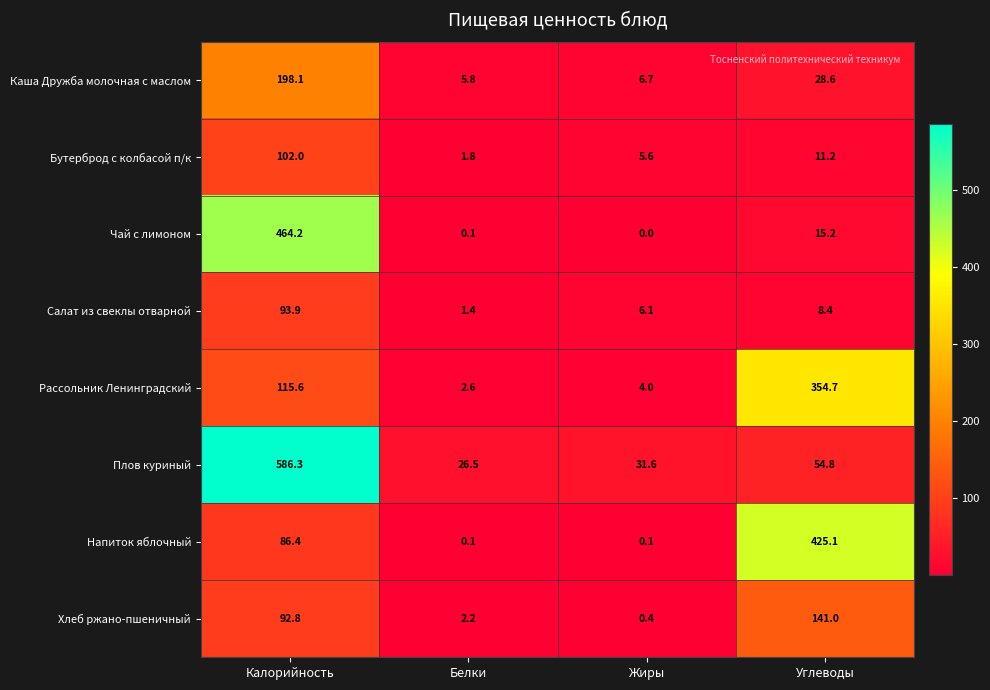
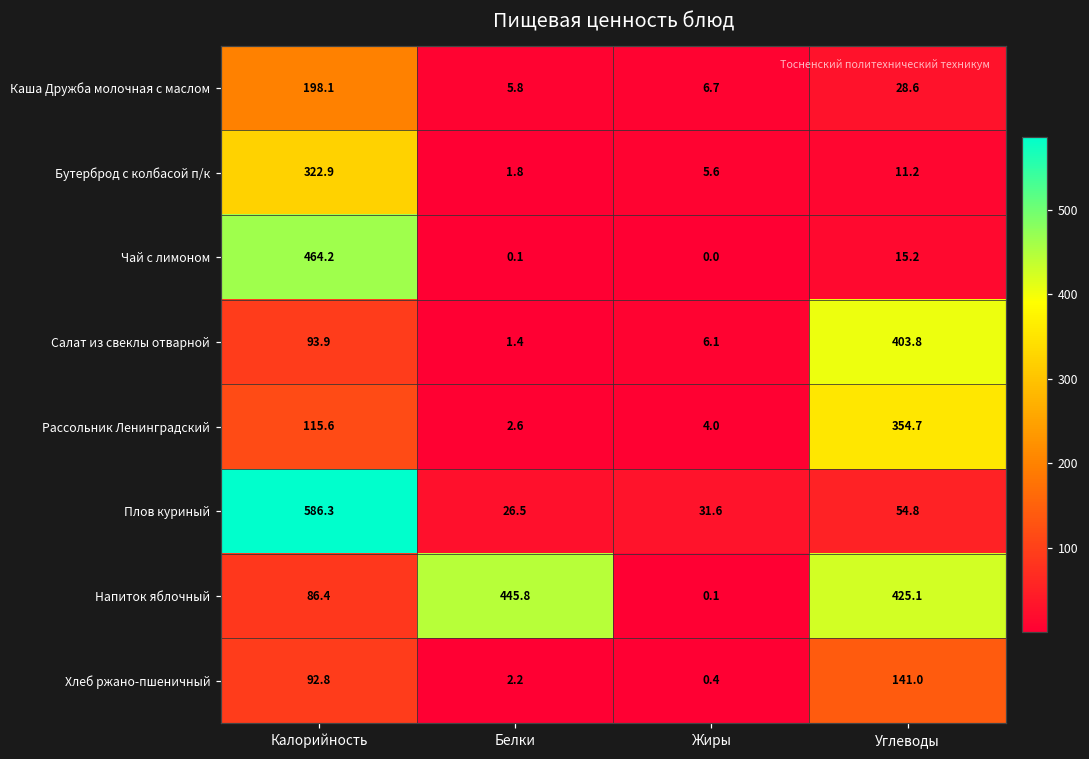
Бутерброд с колбасой п/к, Калорийность: 102.0 -> 322.9
Салат из свеклы отварной, Углеводы: 8.4 -> 403.8
Напиток яблочный, Белки: 0.1 -> 445.8
